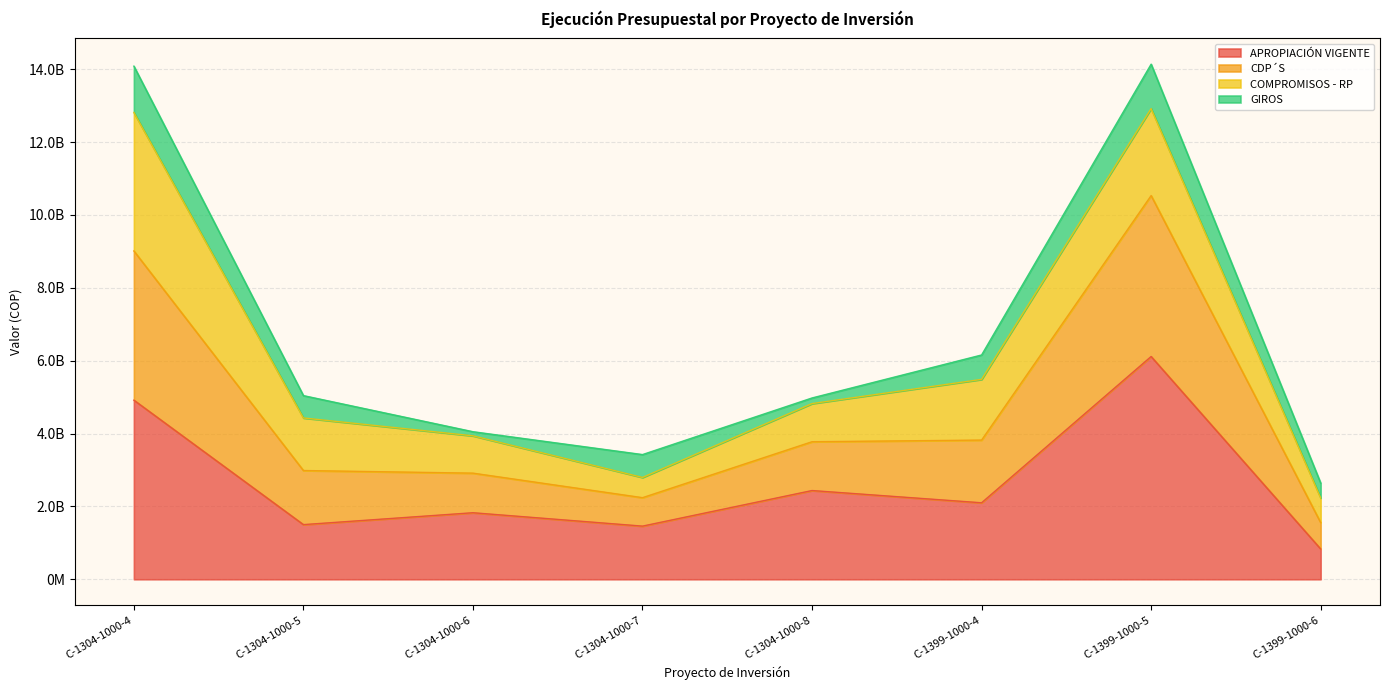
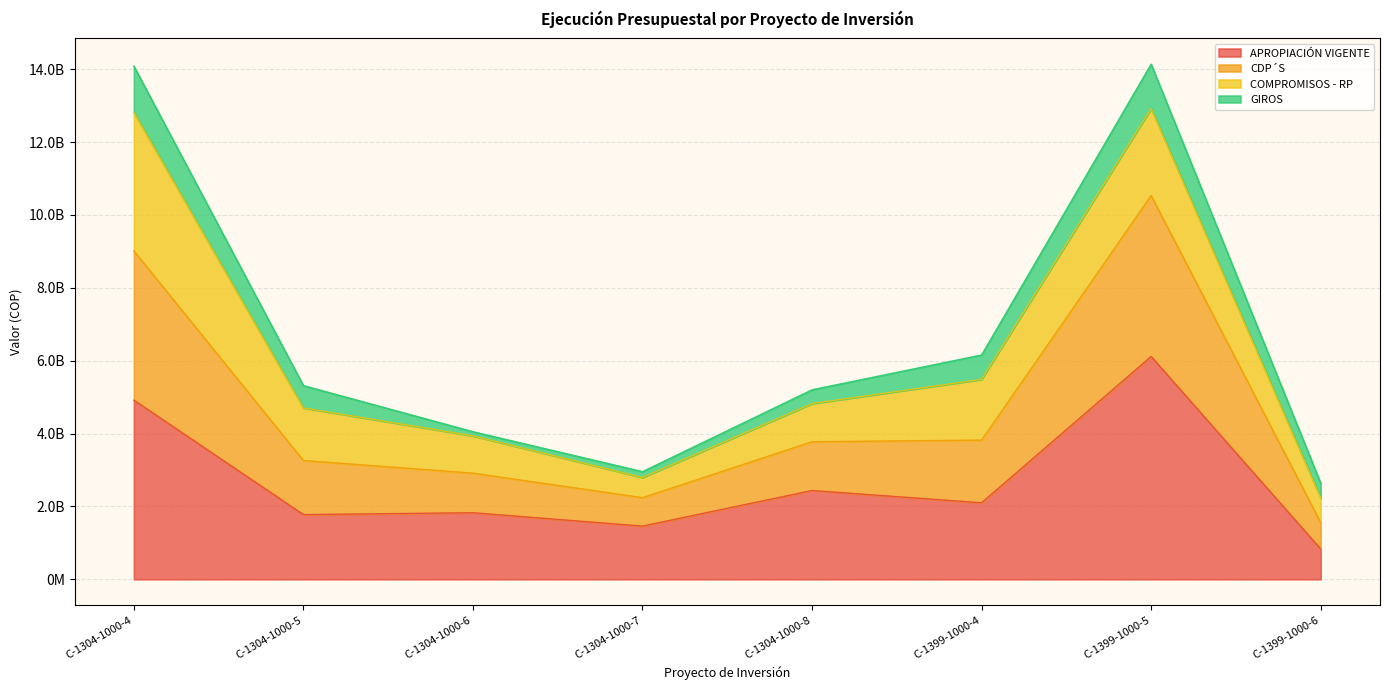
APROPIACIÓN VIGENTE, C-1304-1000-5: 1500000000 -> 1800000000
GIROS, C-1304-1000-7: 600000000 -> 200000000
GIROS, C-1304-1000-8: 200000000 -> 400000000
